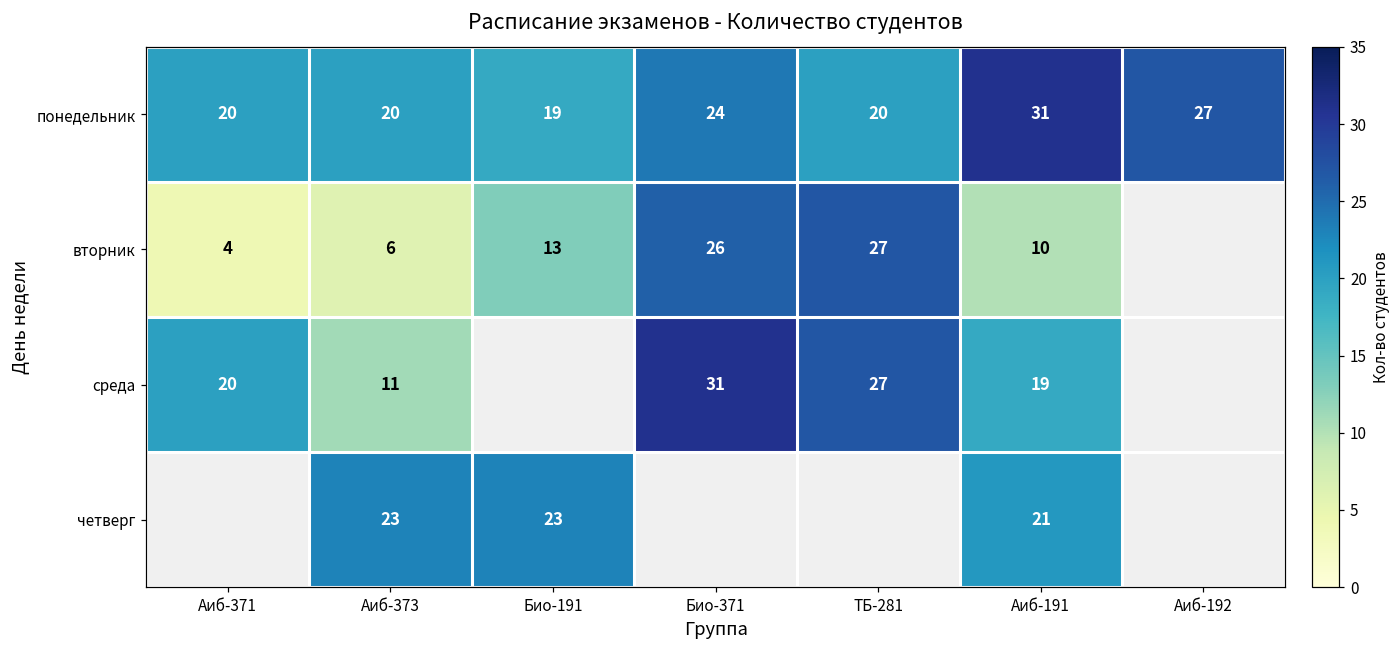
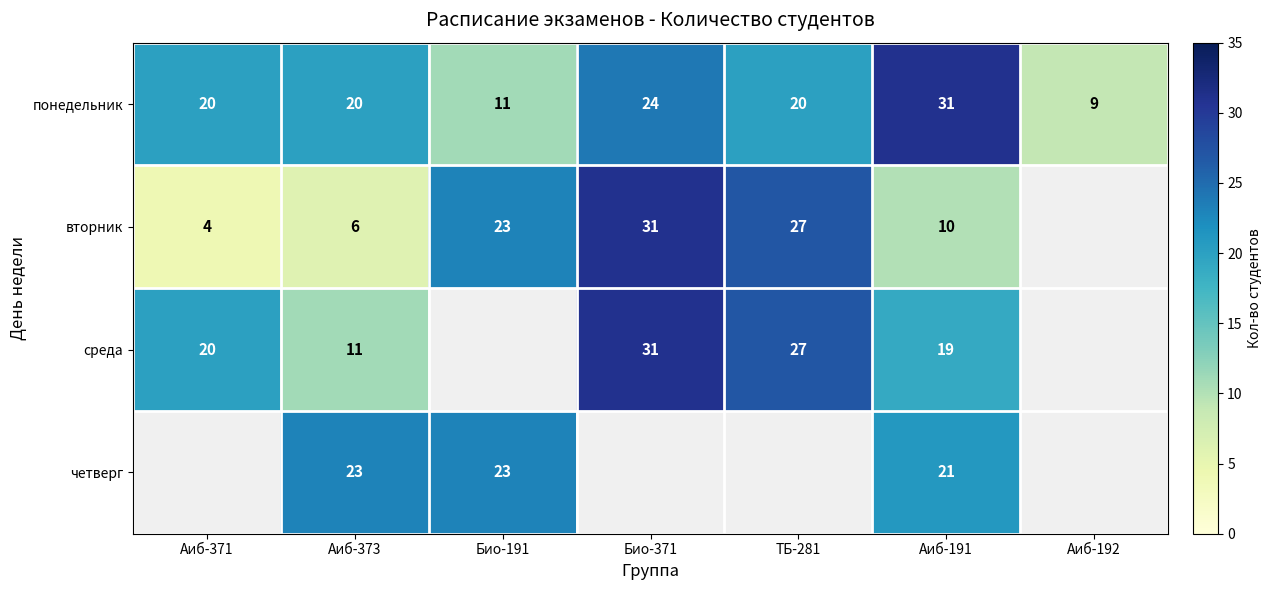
понедельник, Био-191: 19 -> 11
понедельник, Аиб-192: 27 -> 9
вторник, Био-191: 13 -> 23
вторник, Био-371: 26 -> 31
